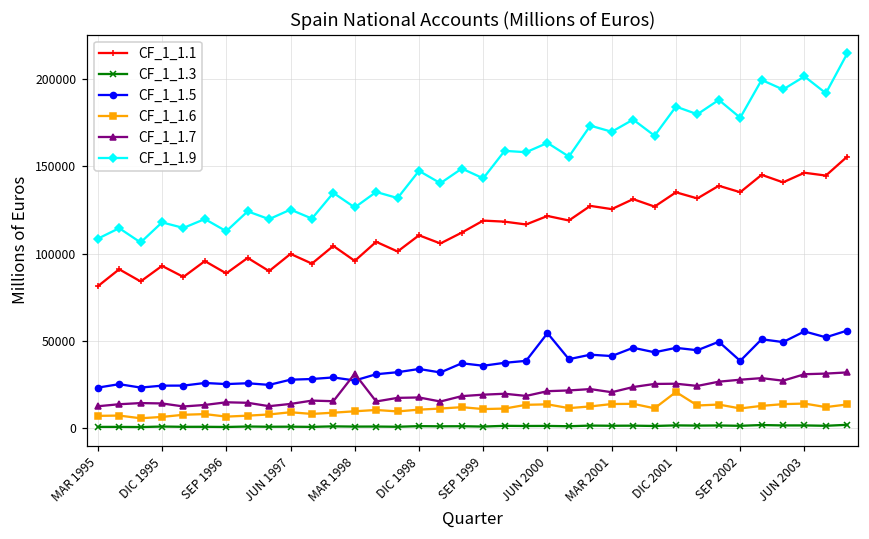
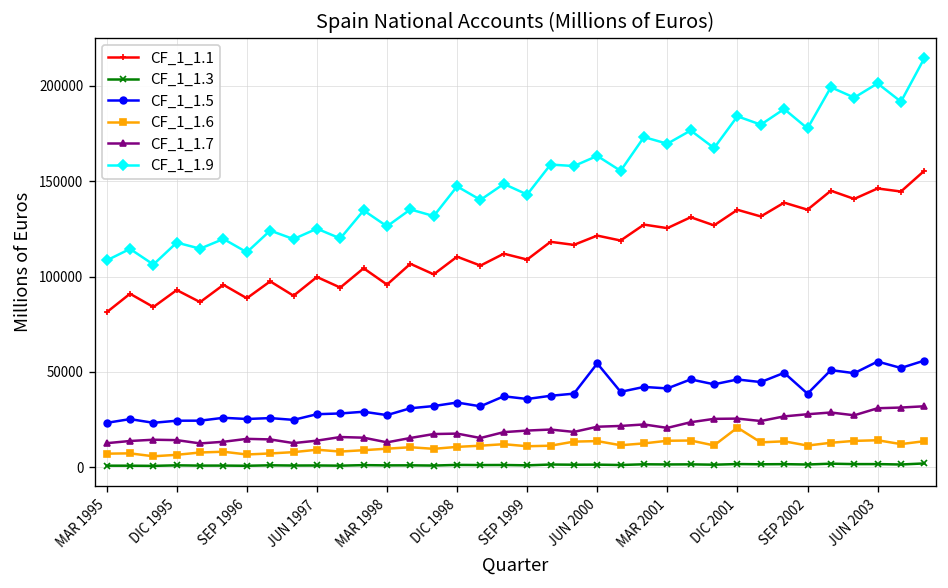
CF_1_1.7, MAR 1998: 31000 -> 13000
CF_1_1.1, SEP 1999: 119000 -> 109000
